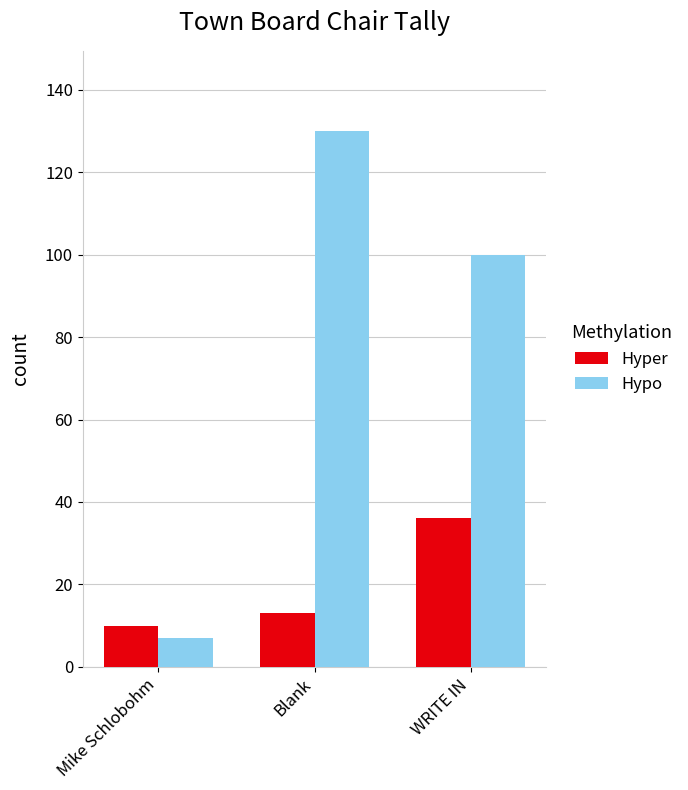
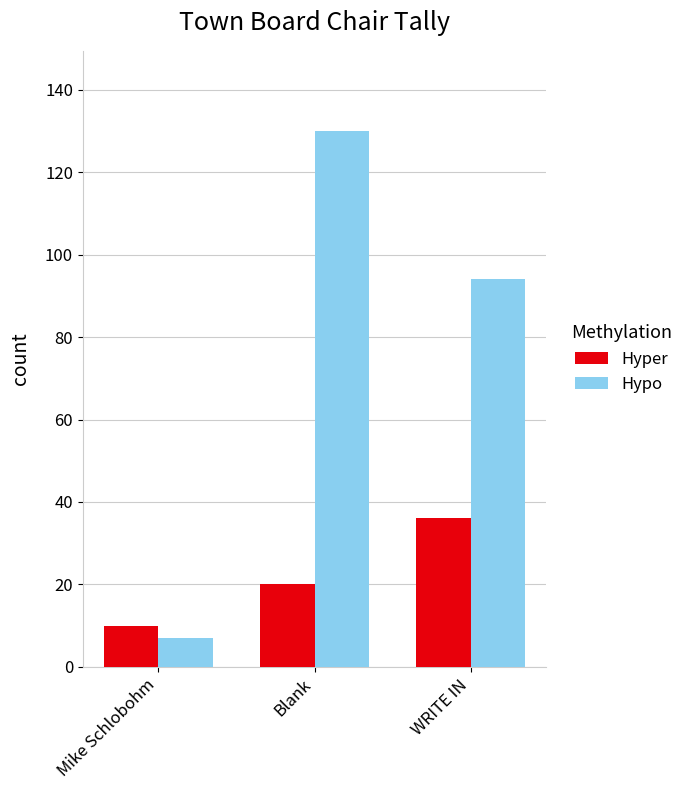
Hyper, Blank: 13 -> 20
Hypo, WRITE IN: 100 -> 94
